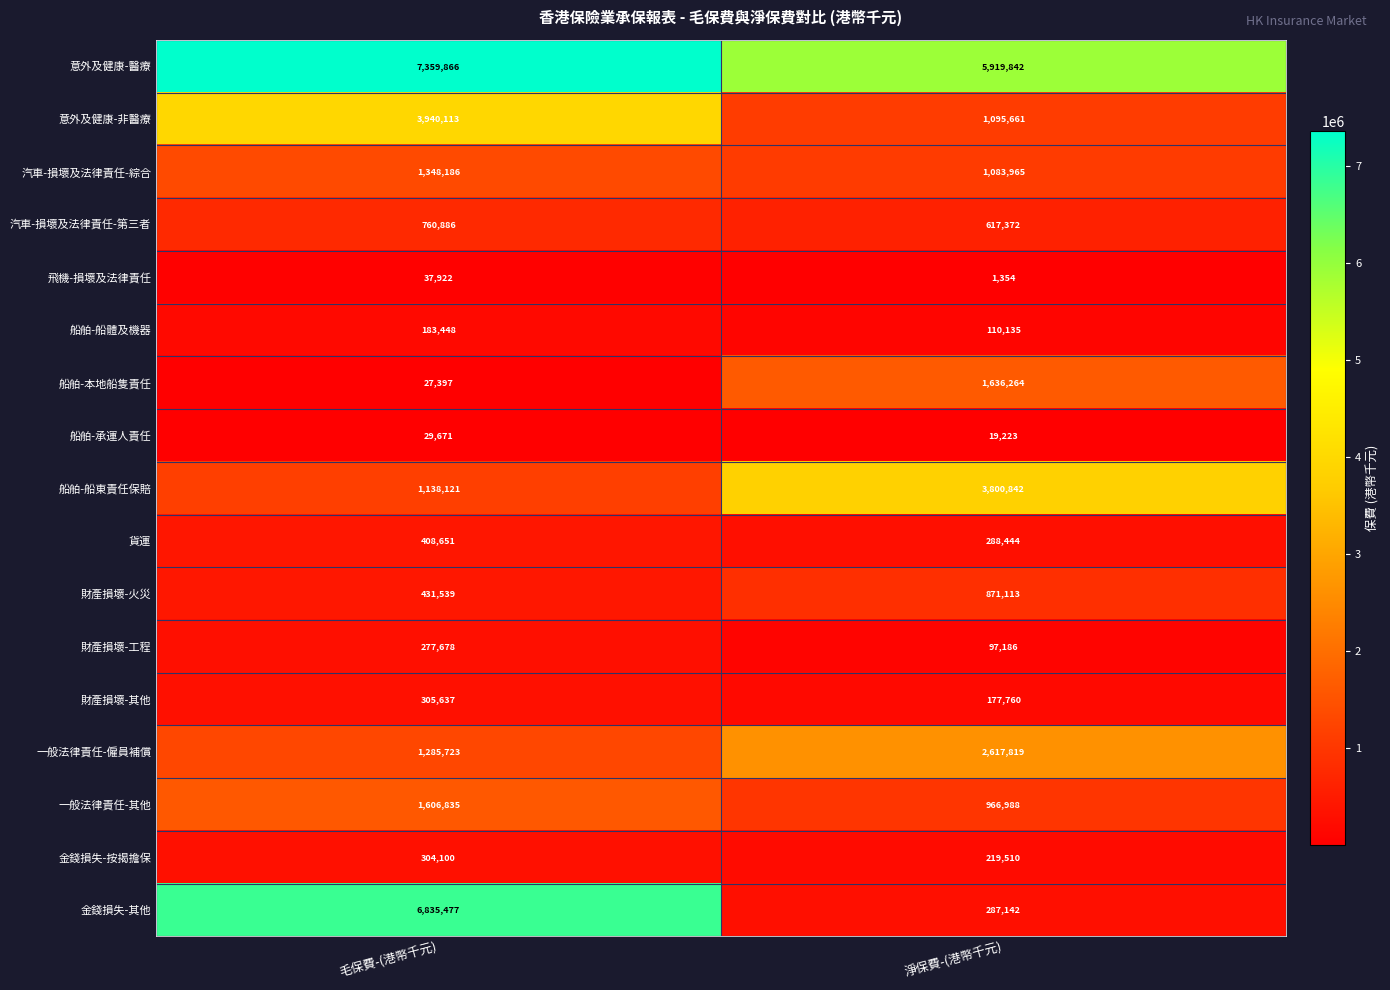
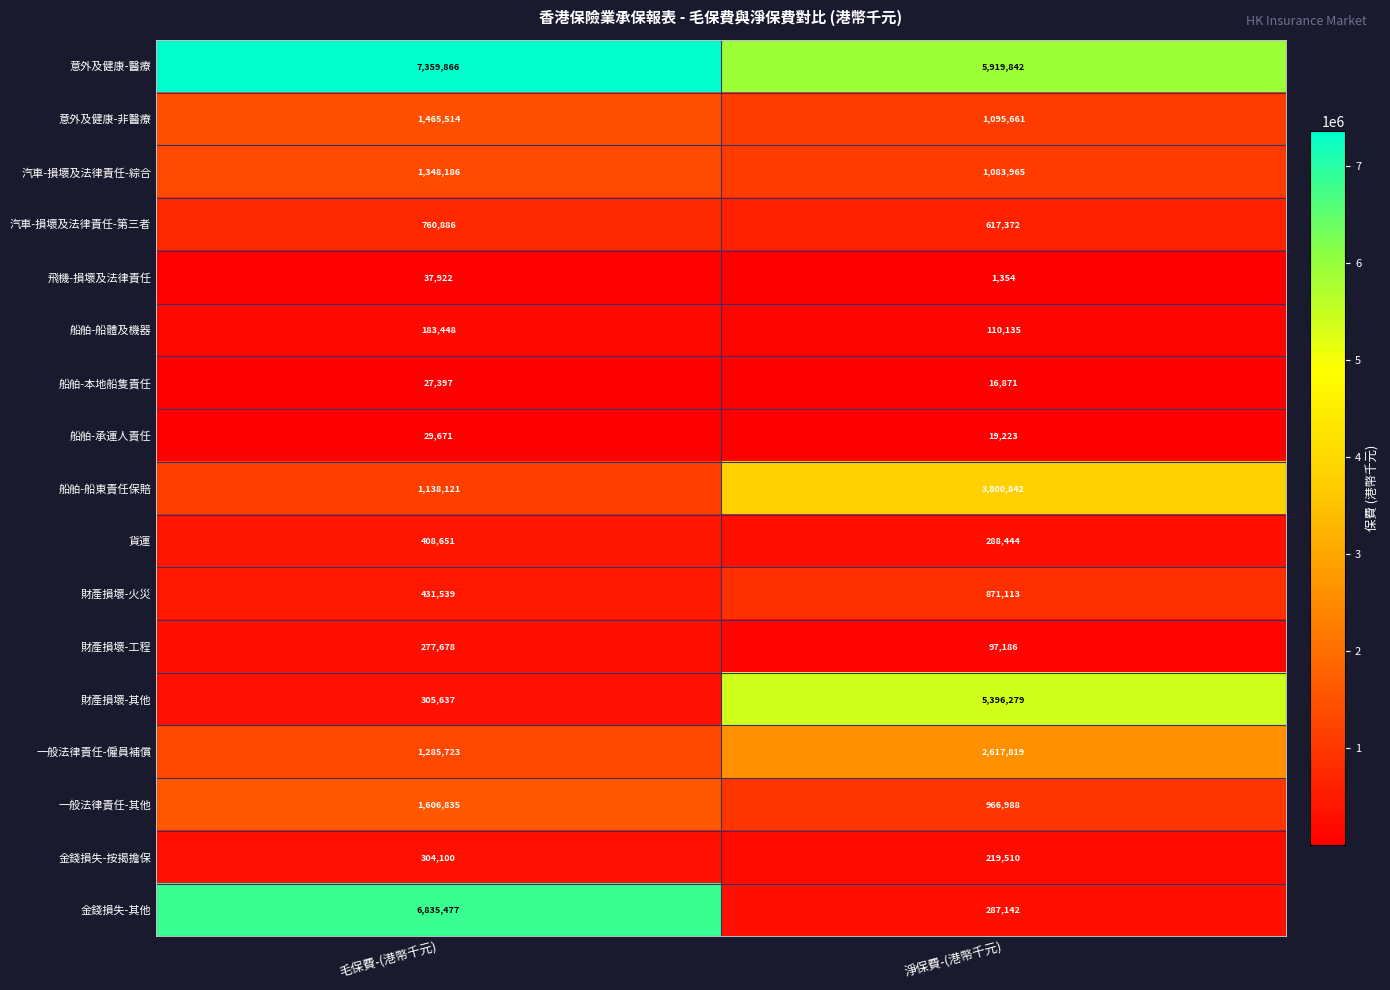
意外及健康-非醫療, 毛保費-(港幣千元): 3,940,113 -> 1,465,514
船舶-本地船隻責任, 淨保費-(港幣千元): 1,636,264 -> 16,871
財產損壞-其他, 淨保費-(港幣千元): 177,760 -> 5,396,279
